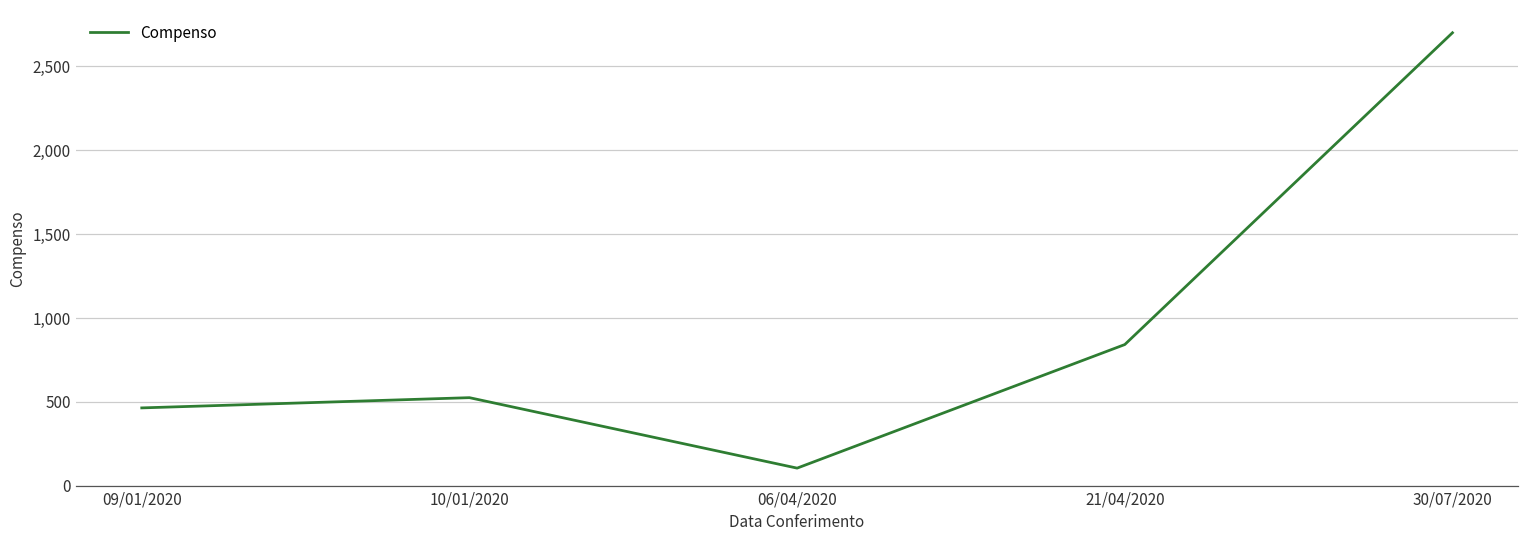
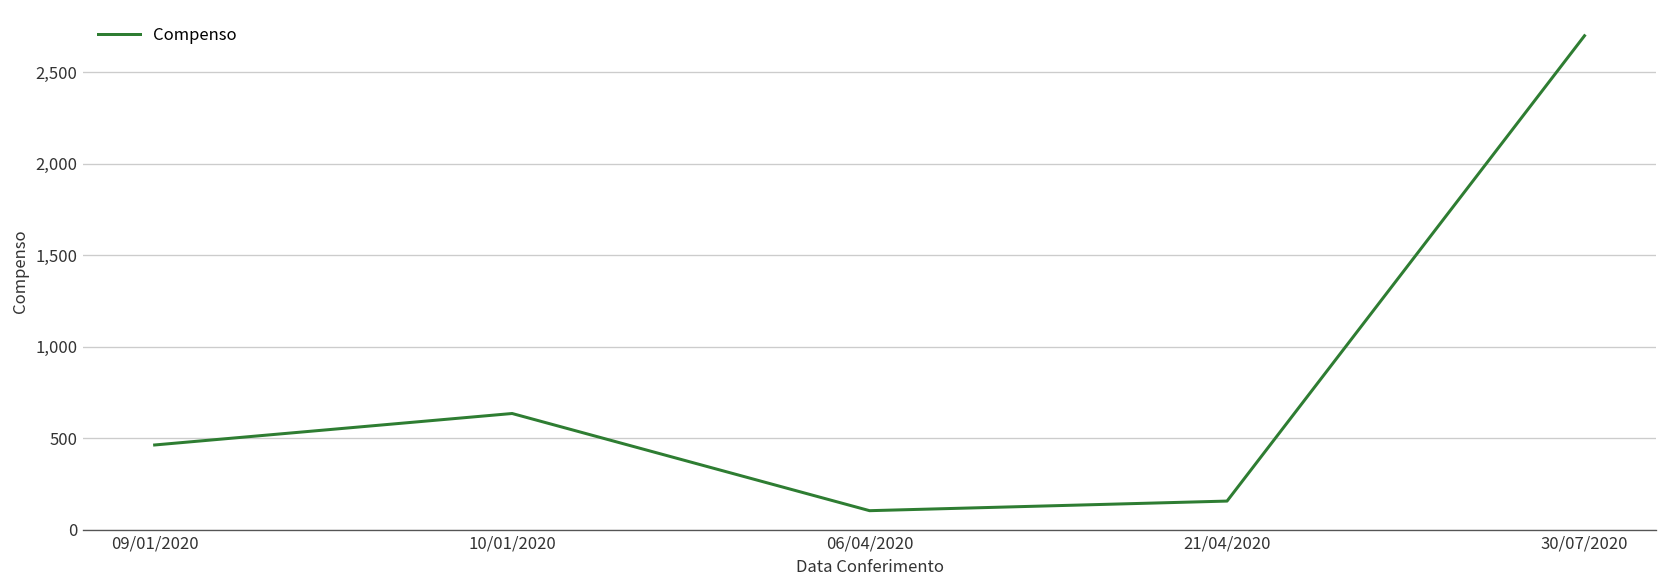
10/01/2020: 530 -> 640
21/04/2020: 840 -> 160
